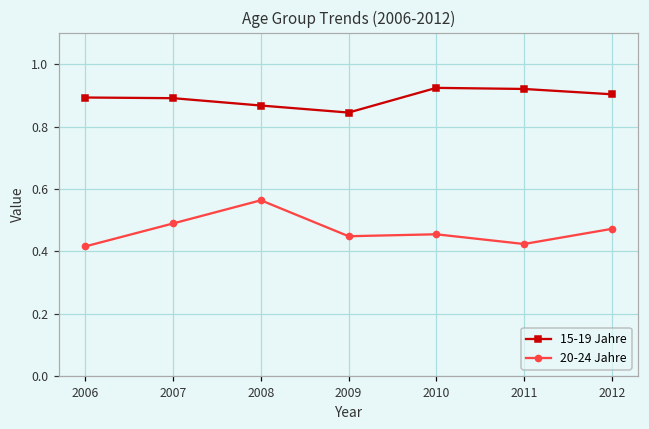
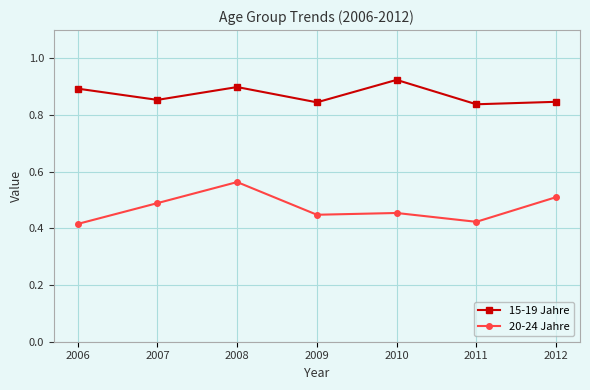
15-19 Jahre, 2007: 0.89 -> 0.85
15-19 Jahre, 2008: 0.87 -> 0.90
15-19 Jahre, 2011: 0.92 -> 0.84
15-19 Jahre, 2012: 0.90 -> 0.85
20-24 Jahre, 2012: 0.47 -> 0.51
